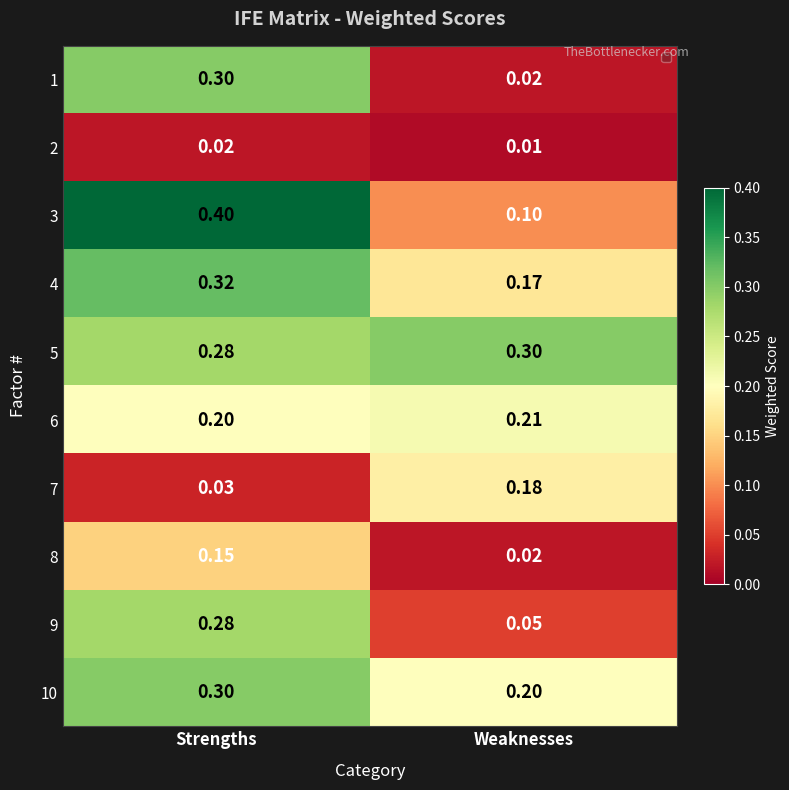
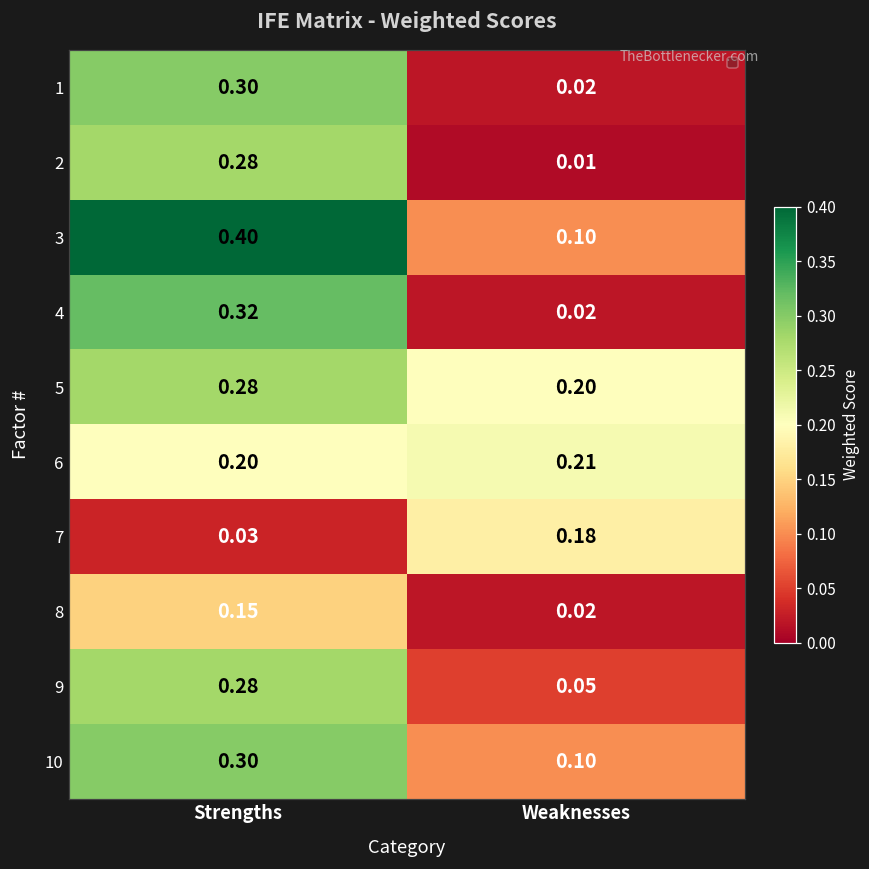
2, Strengths: 0.02 -> 0.28
4, Weaknesses: 0.17 -> 0.02
5, Weaknesses: 0.30 -> 0.20
10, Weaknesses: 0.20 -> 0.10
